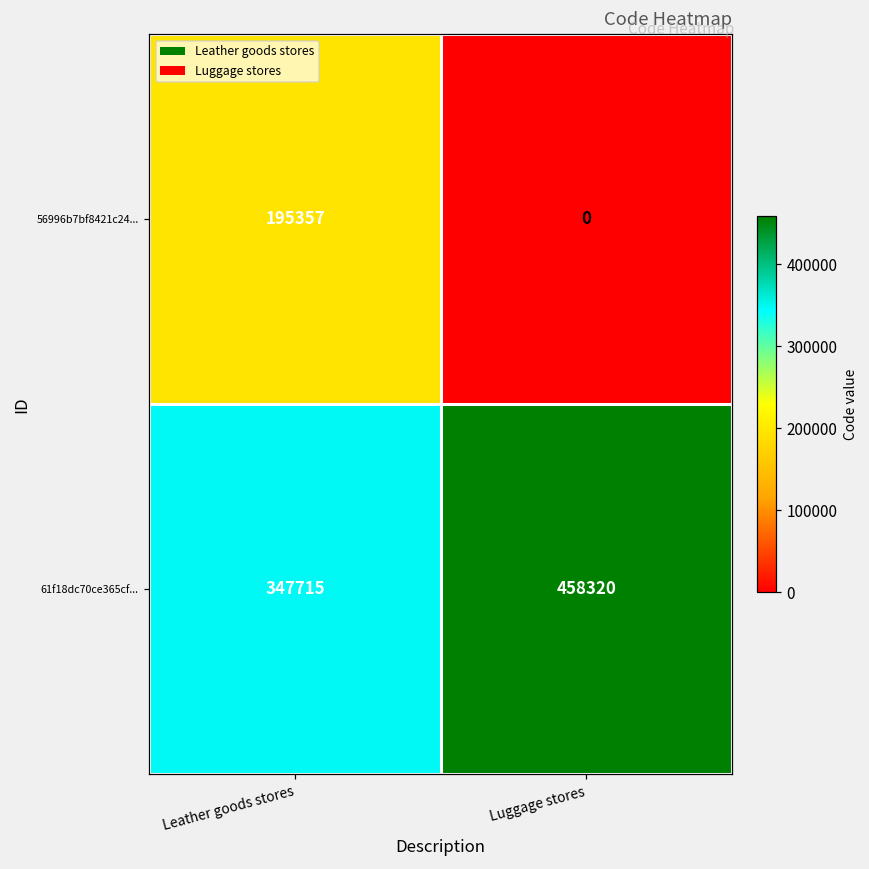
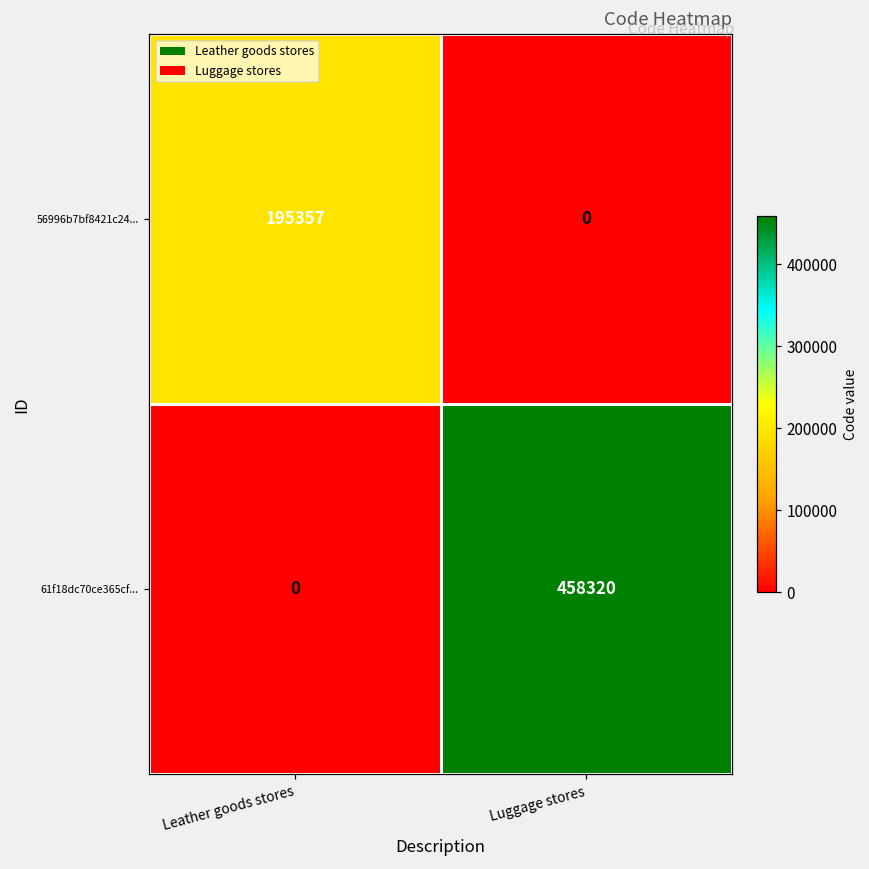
61f18dc70ce365cf..., Leather goods stores: 347715 -> 0
